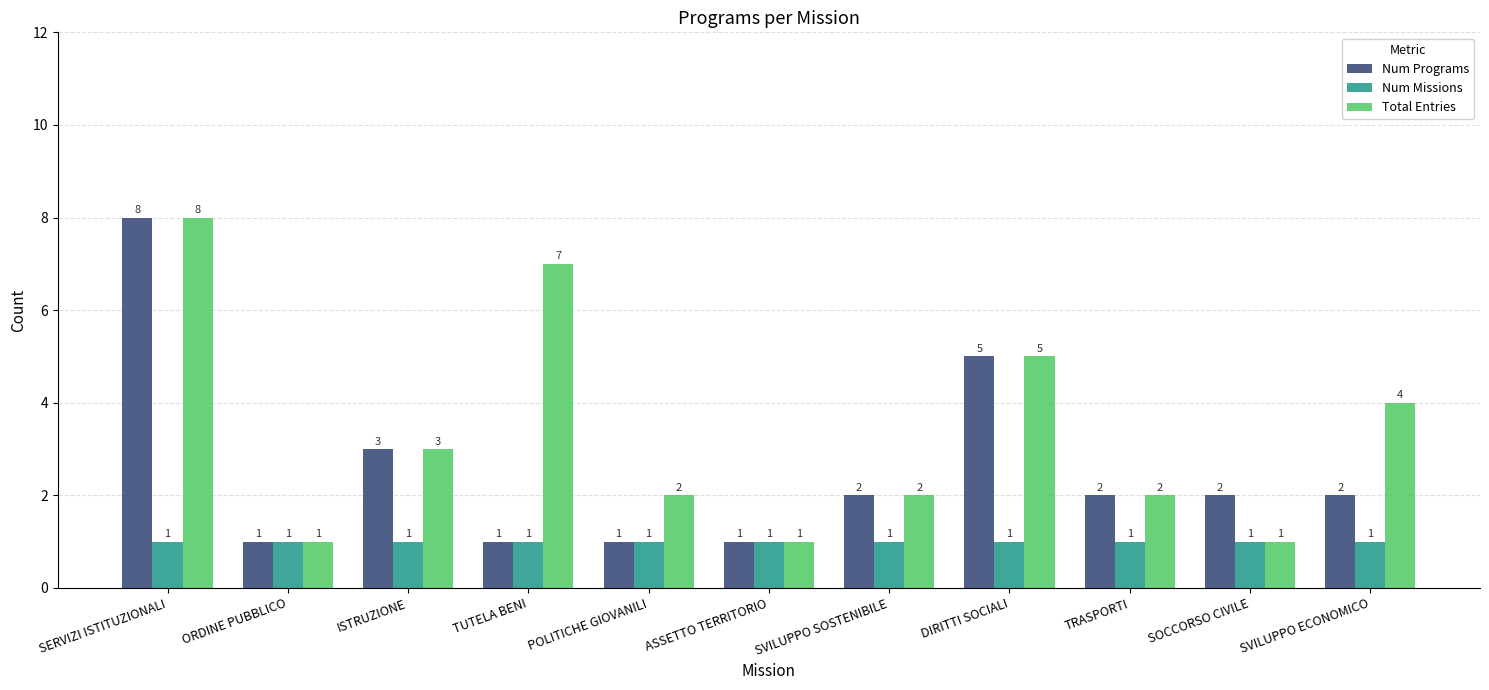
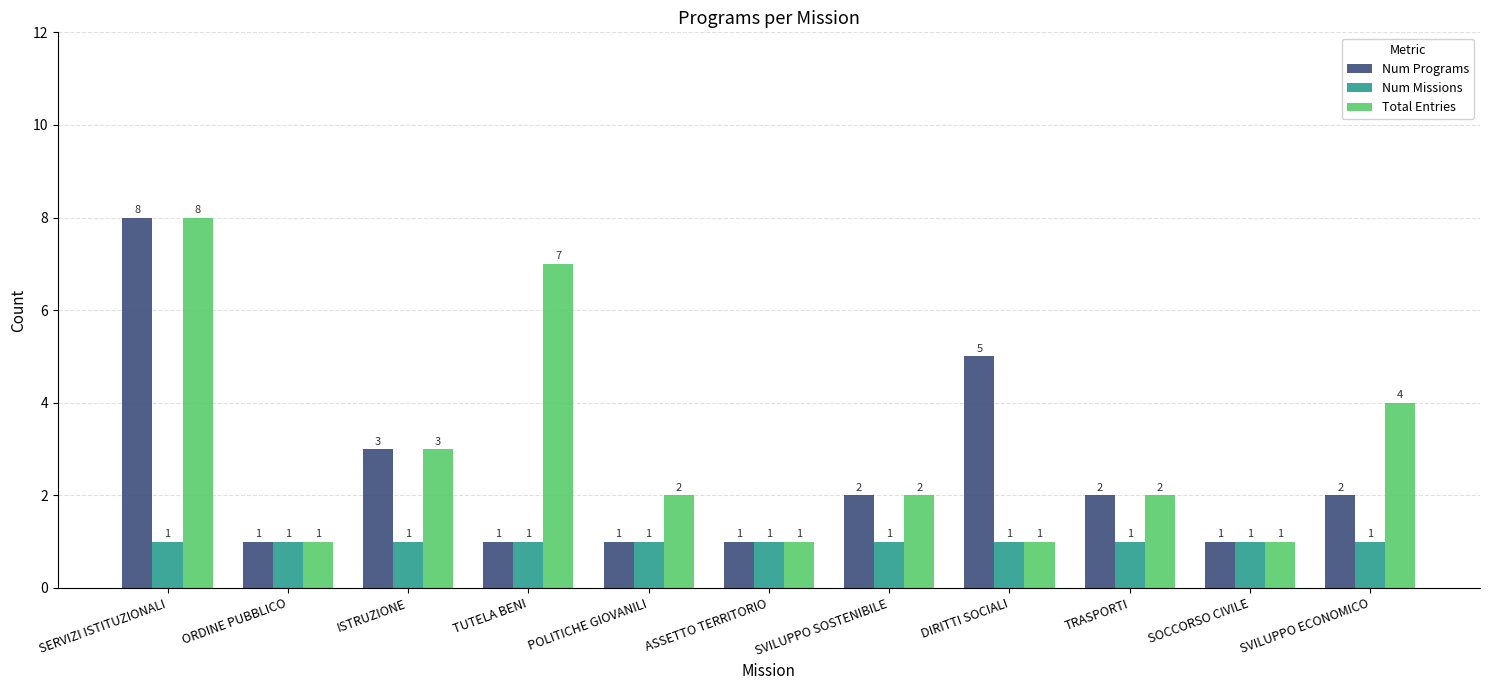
Total Entries, DIRITTI SOCIALI: 5 -> 1
Num Programs, SOCCORSO CIVILE: 2 -> 1
